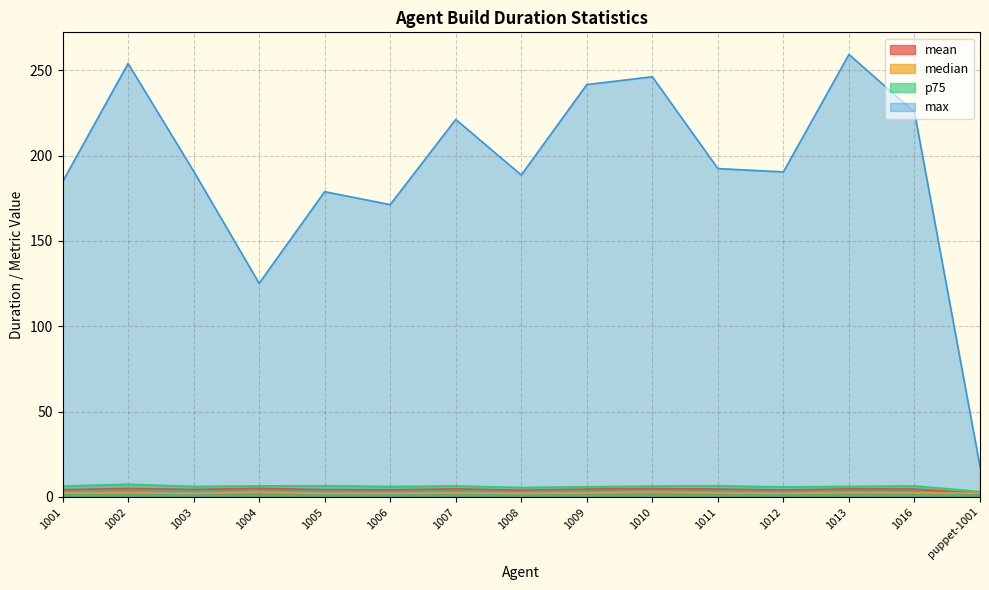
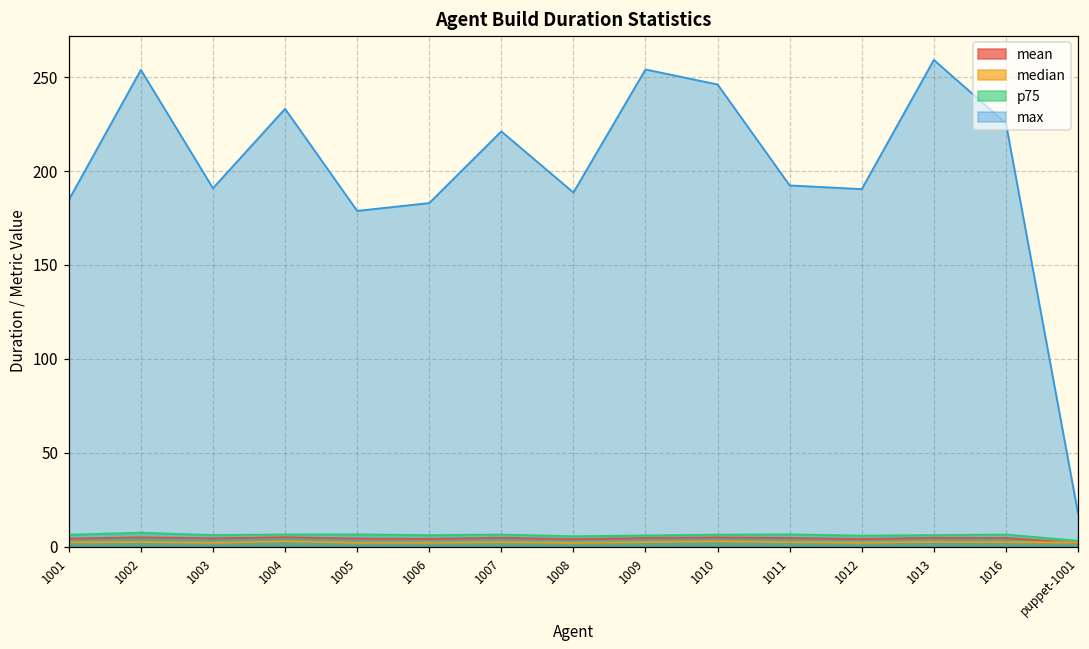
max, 1004: 125 -> 233
max, 1006: 171 -> 183
max, 1009: 242 -> 254
